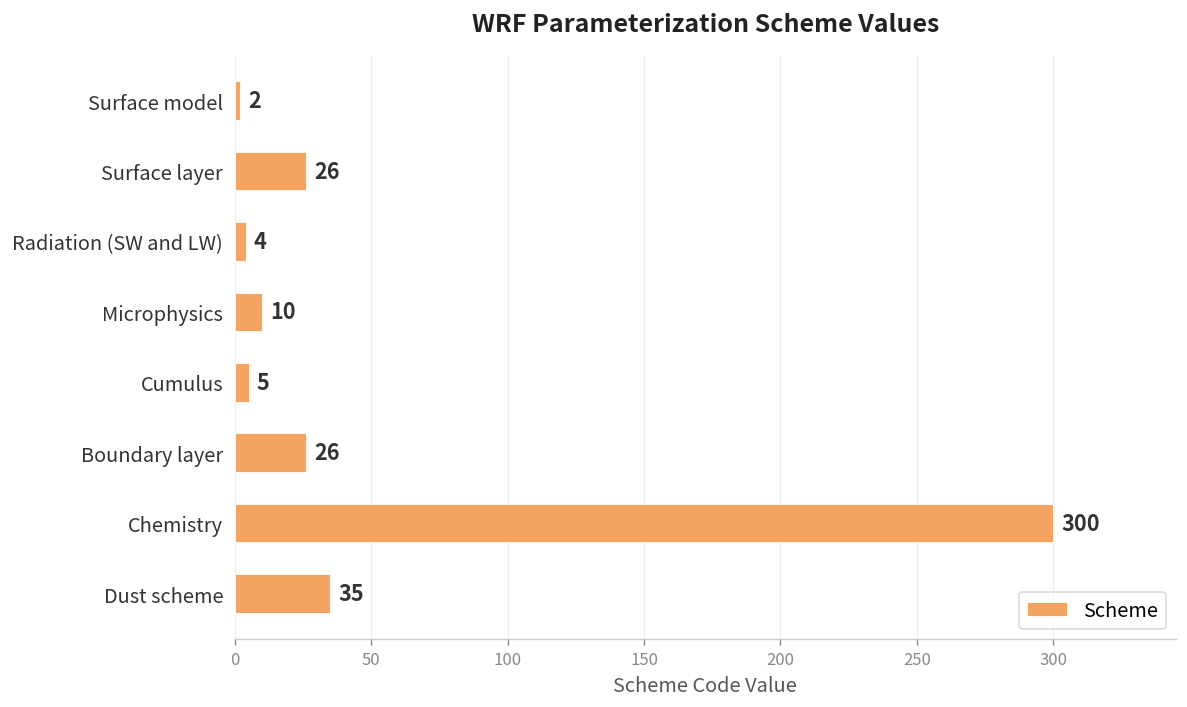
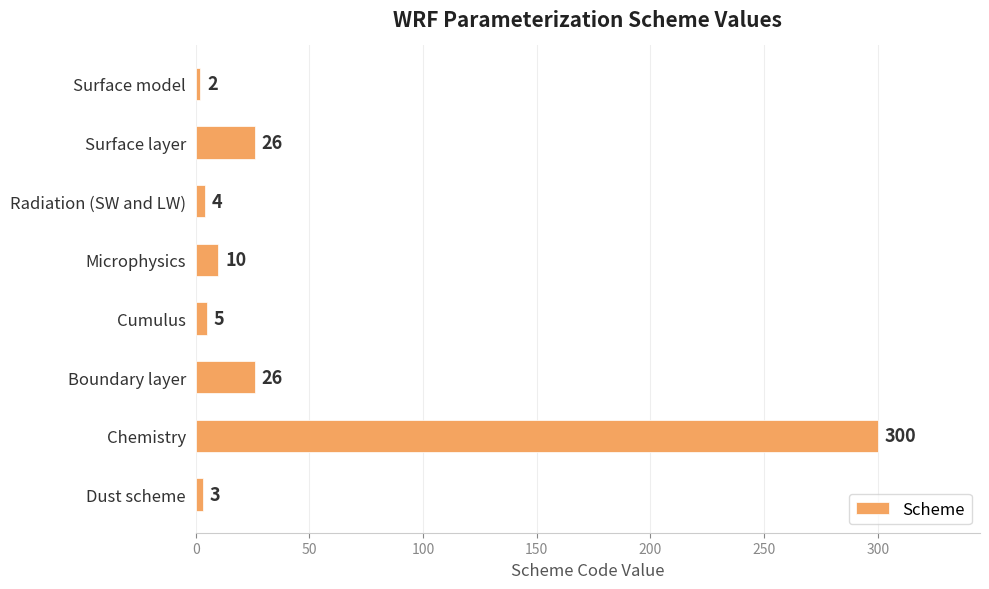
Dust scheme: 35 -> 3
